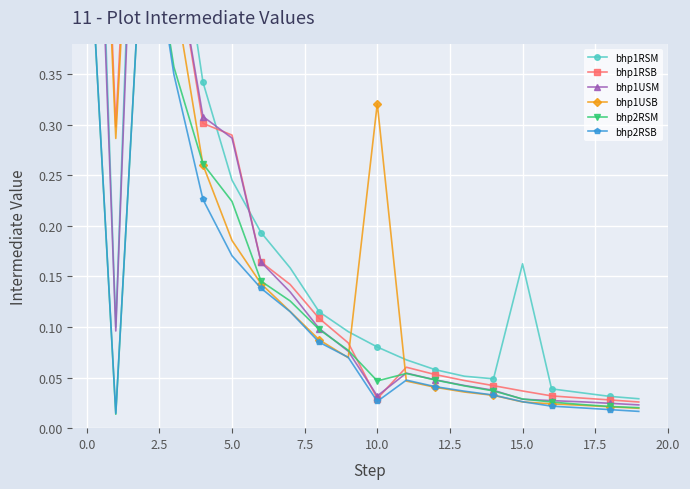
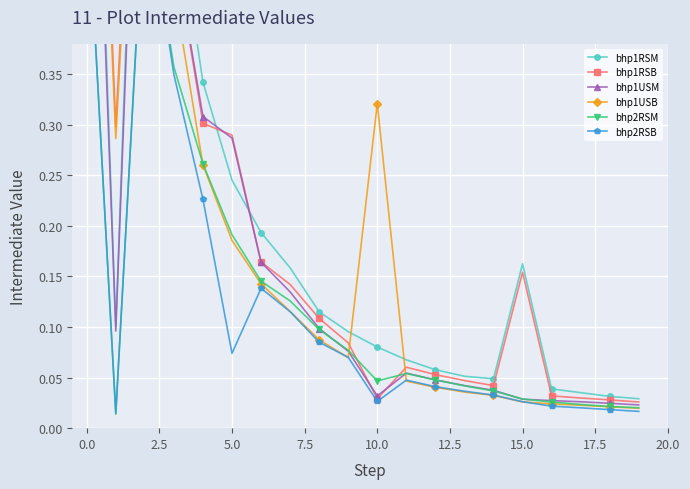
bhp2RSM, 5.0: 0.224 -> 0.191
bhp2RSB, 5.0: 0.170 -> 0.074
bhp1RSB, 15.0: 0.037 -> 0.154
